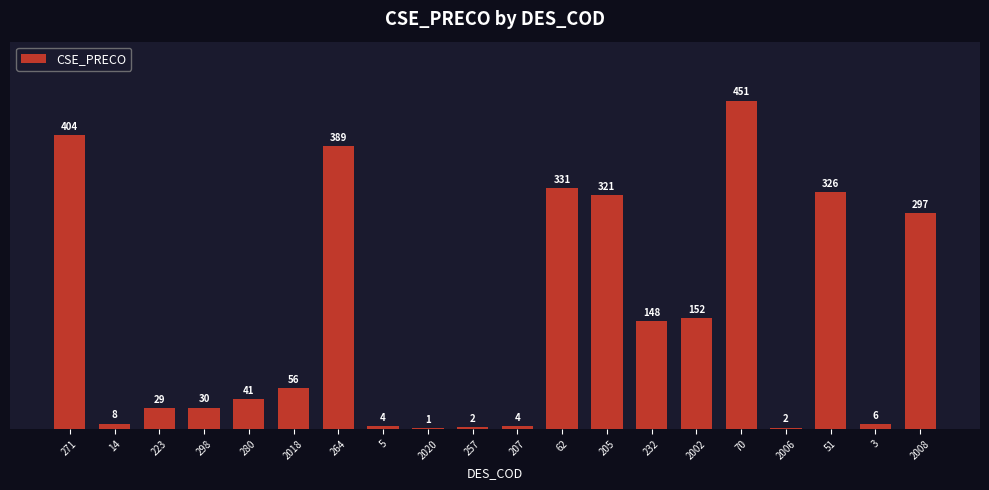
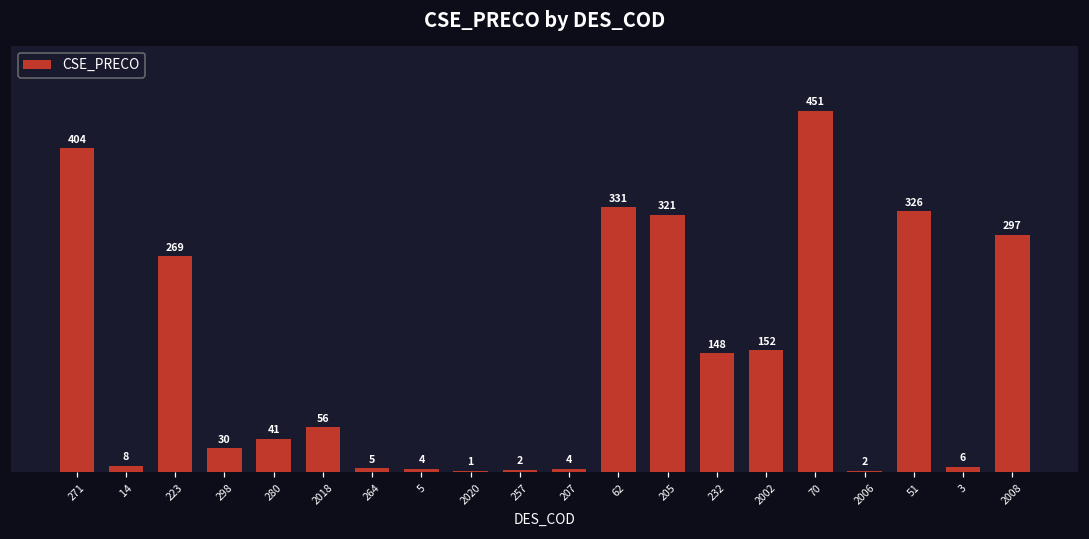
223: 29 -> 269
264: 389 -> 5
